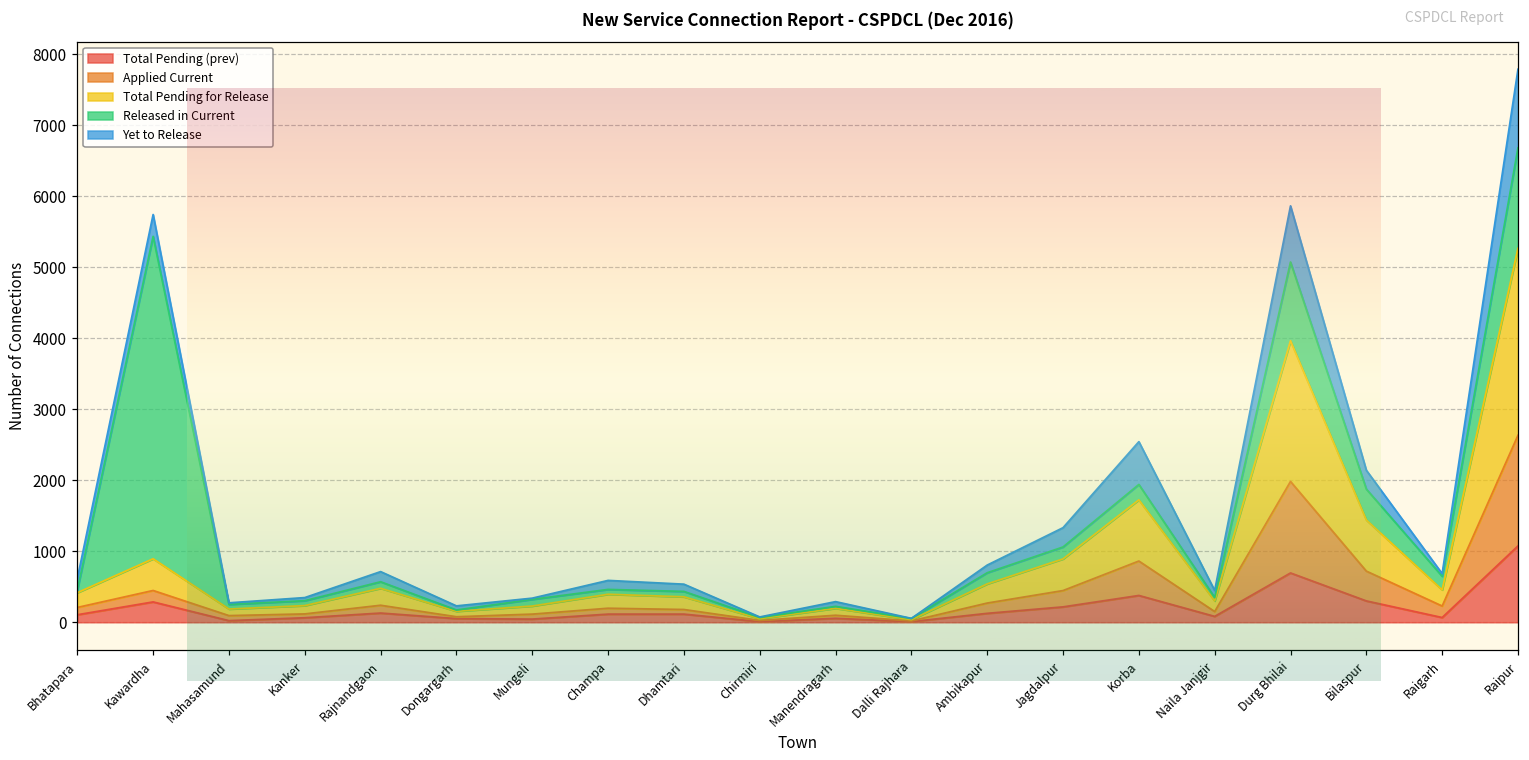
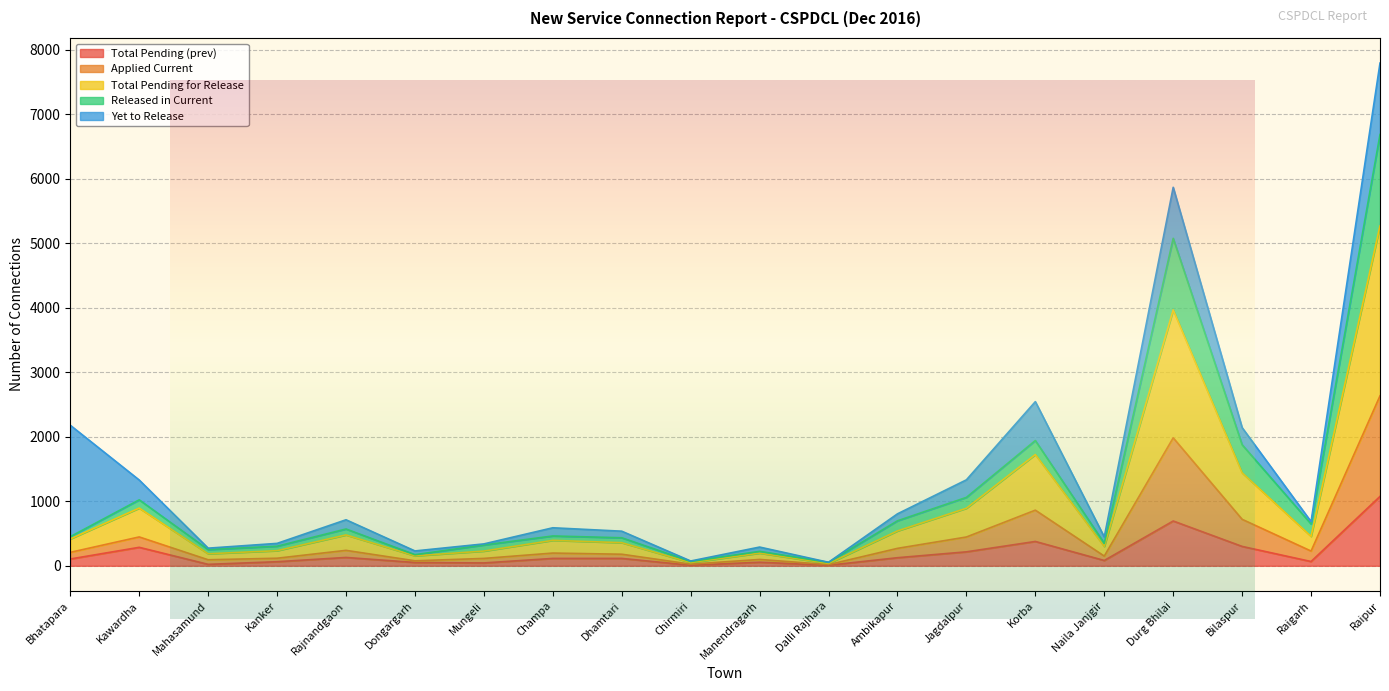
New Service Connection Report - CSPDCL (Dec 2016), Yet to Release, Bhatapara: 200 -> 1700
New Service Connection Report - CSPDCL (Dec 2016), Released in Current, Kawardha: 4500 -> 100
